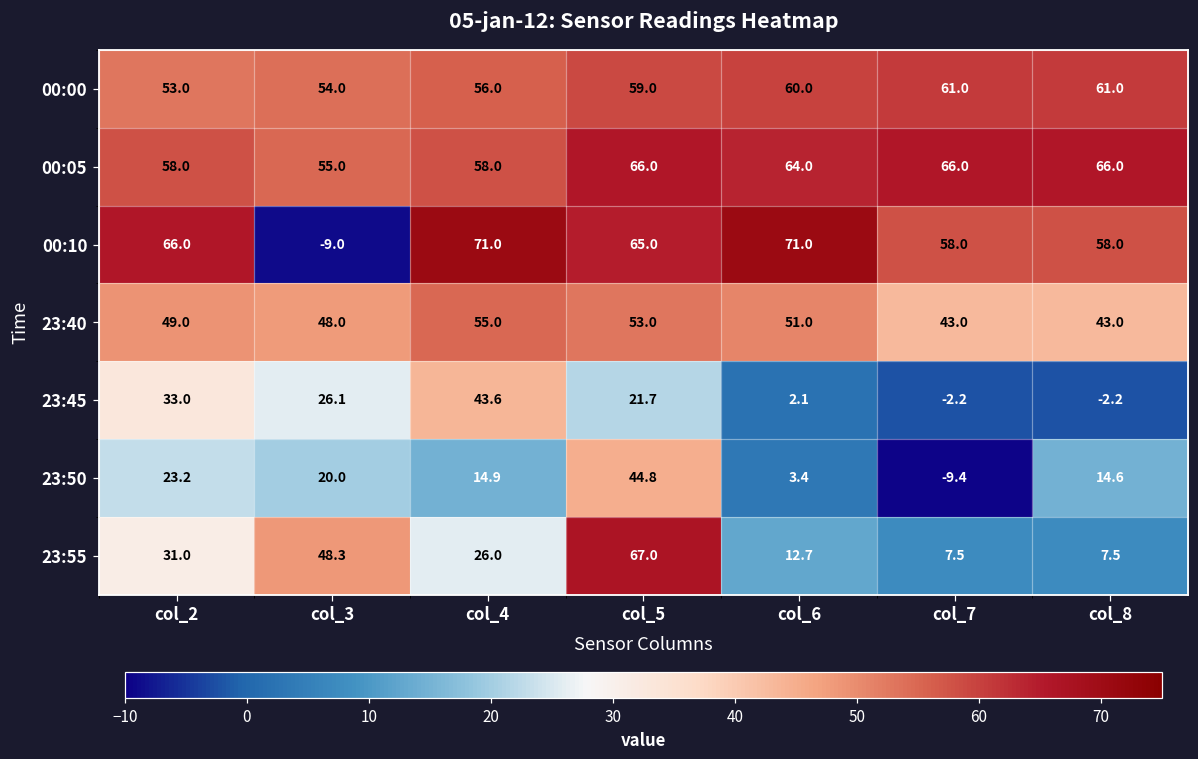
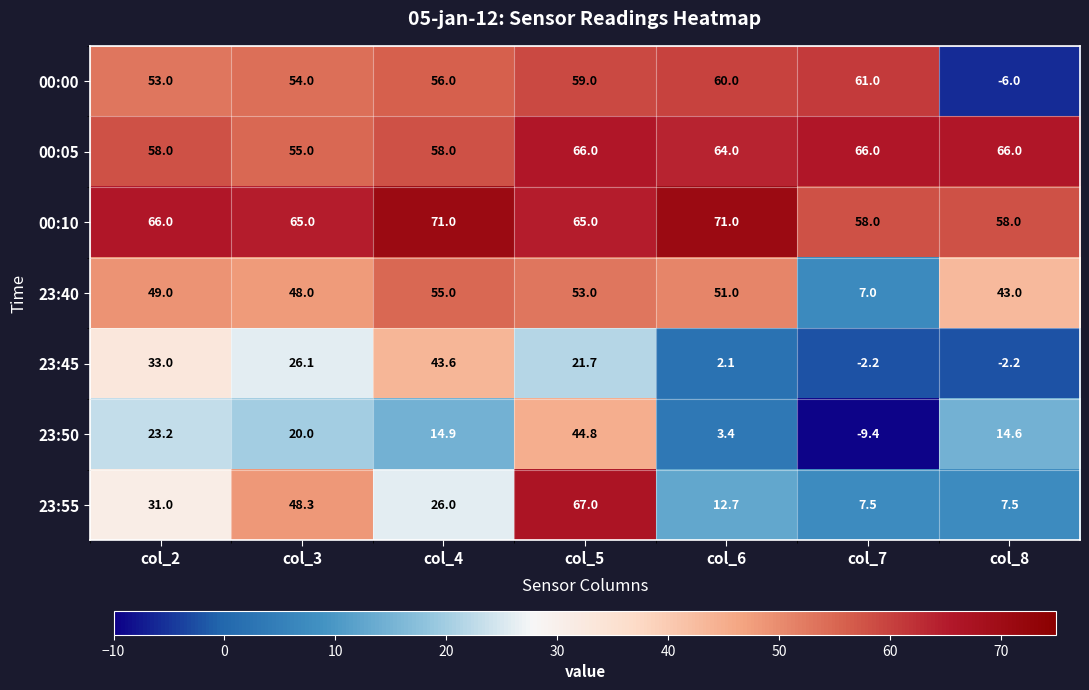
00:00, col_8: 61.0 -> -6.0
00:10, col_3: -9.0 -> 65.0
23:40, col_7: 43.0 -> 7.0
